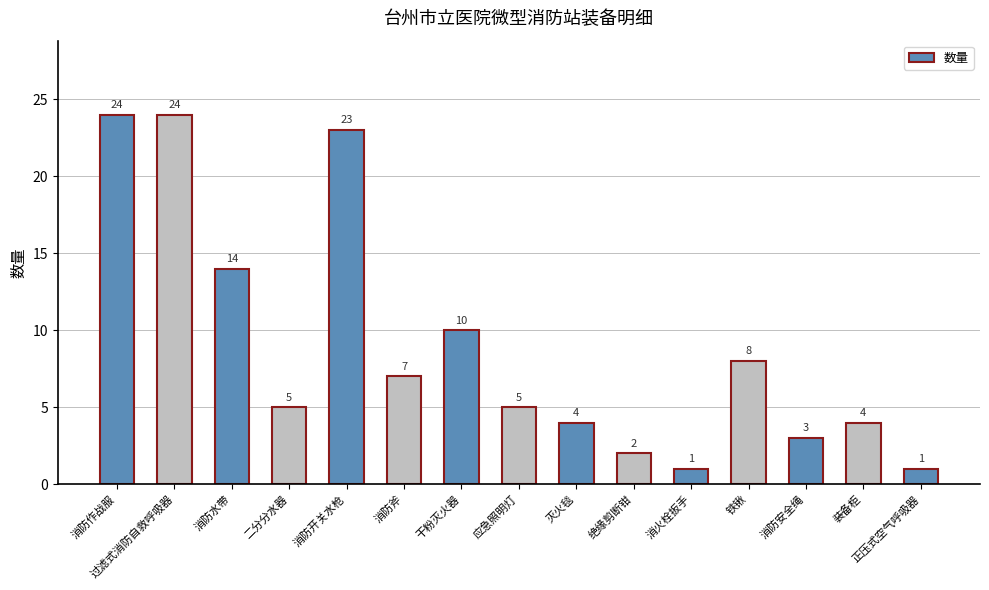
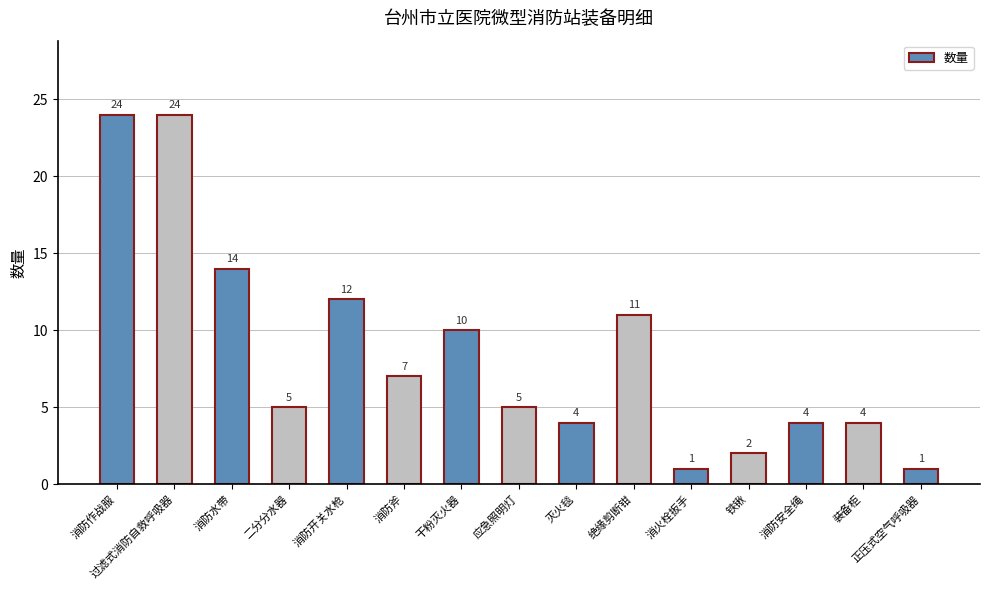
消防开关水枪: 23 -> 12
绝缘剪断钳: 2 -> 11
铁锹: 8 -> 2
消防安全绳: 3 -> 4
